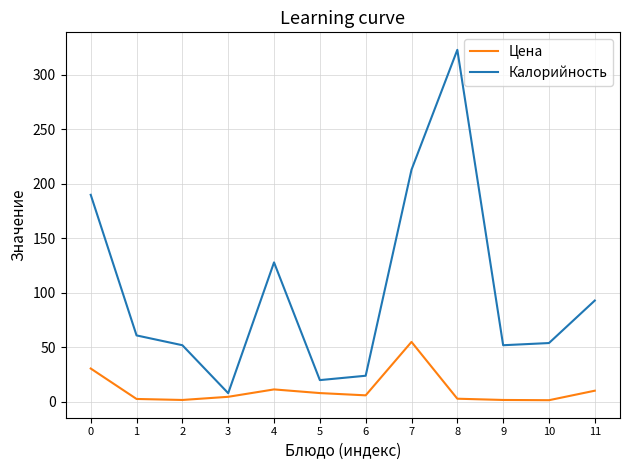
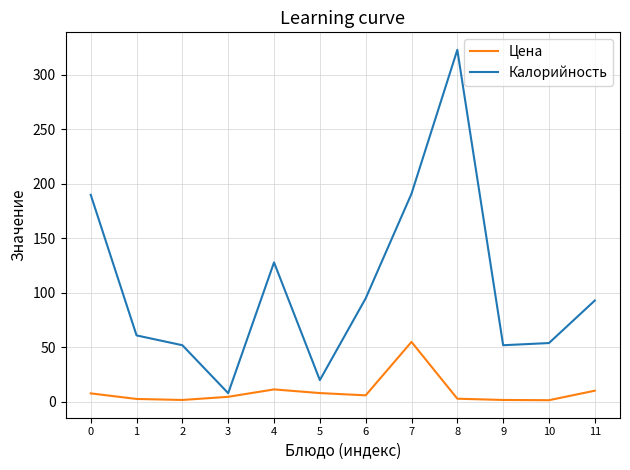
Цена, 0: 31 -> 8
Калорийность, 6: 24 -> 95
Калорийность, 7: 213 -> 191
